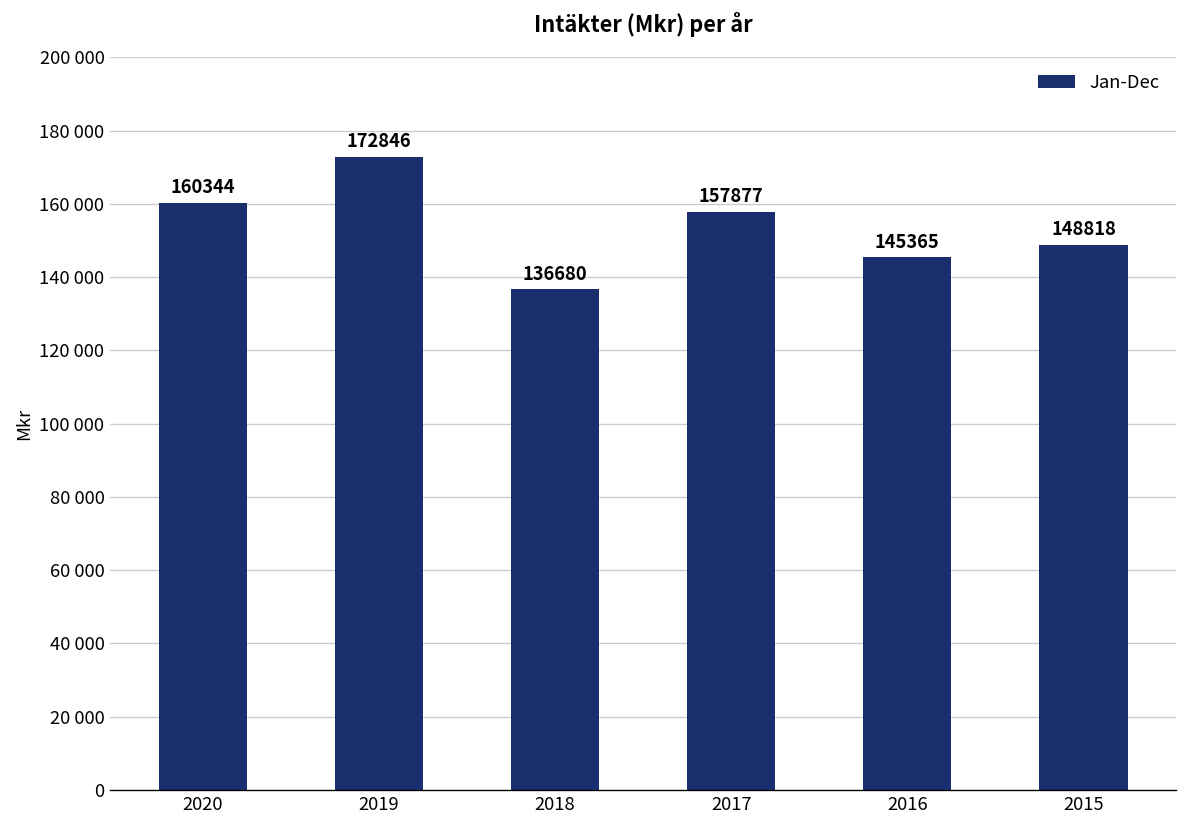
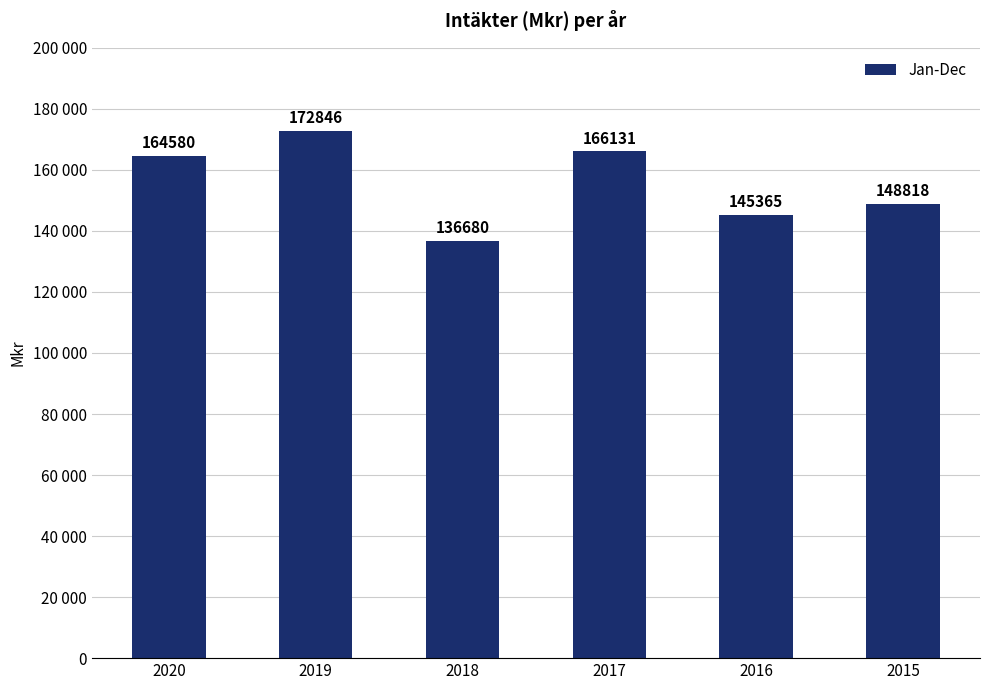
2020: 160344 -> 164580
2017: 157877 -> 166131
